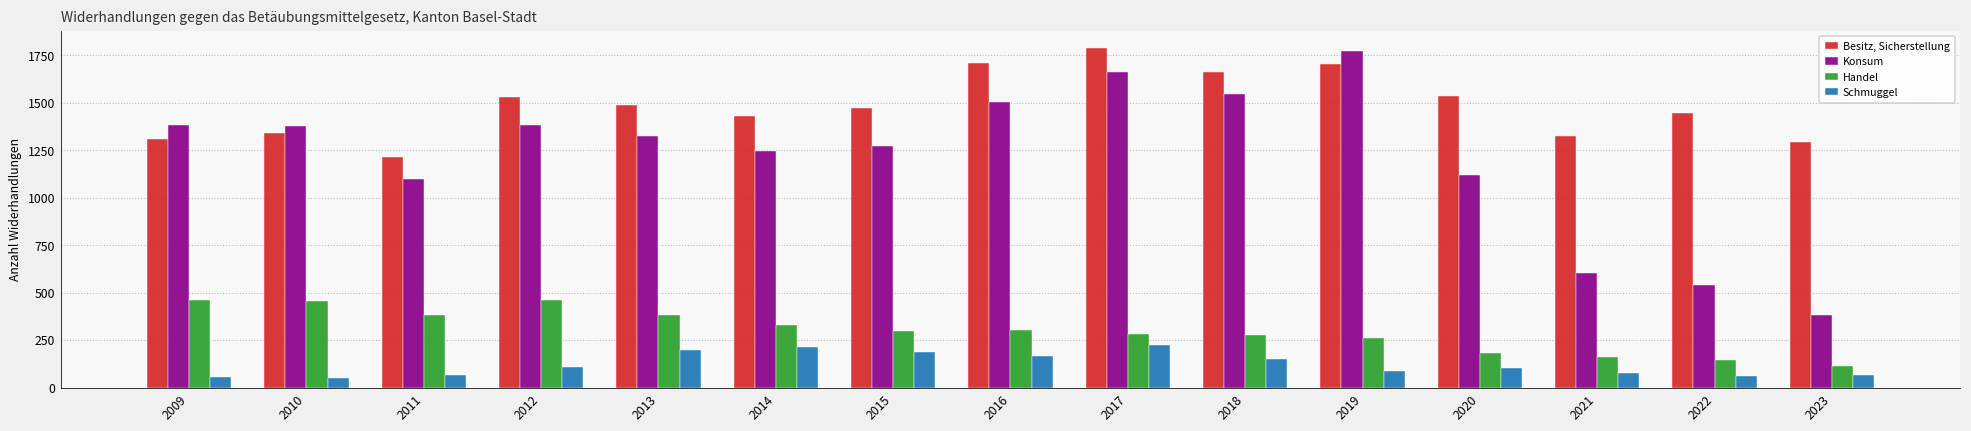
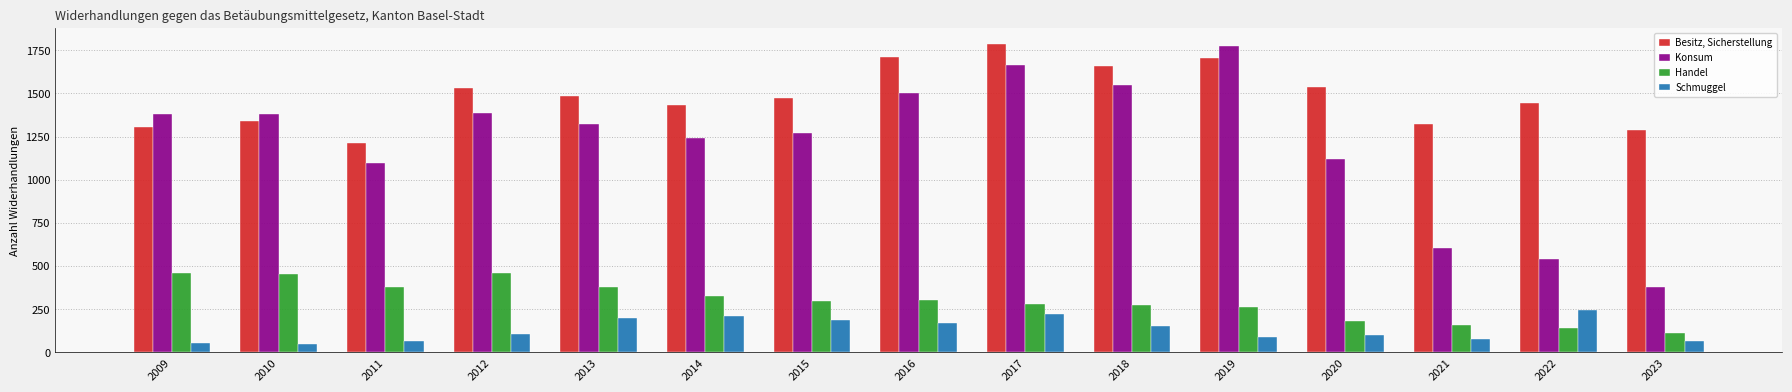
Schmuggel, 2022: 60 -> 250
